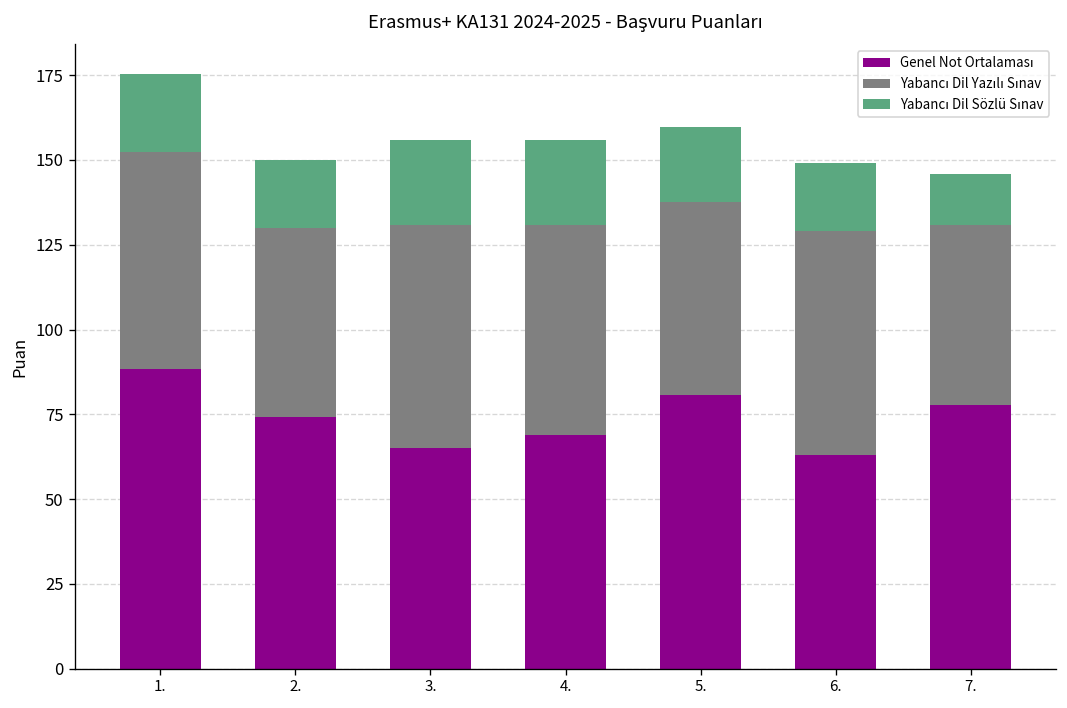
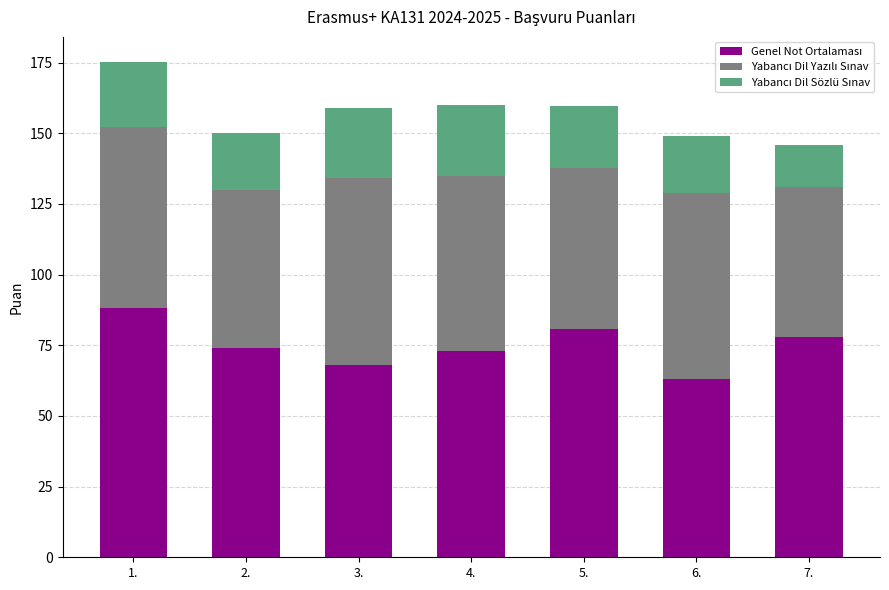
Genel Not Ortalaması, 3.: 65 -> 68
Genel Not Ortalaması, 4.: 69 -> 73
